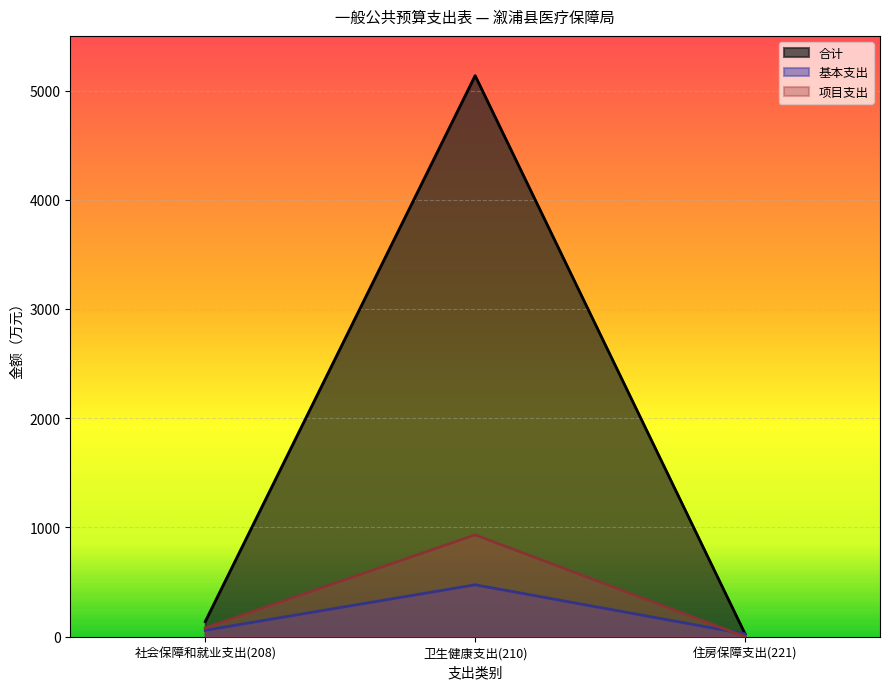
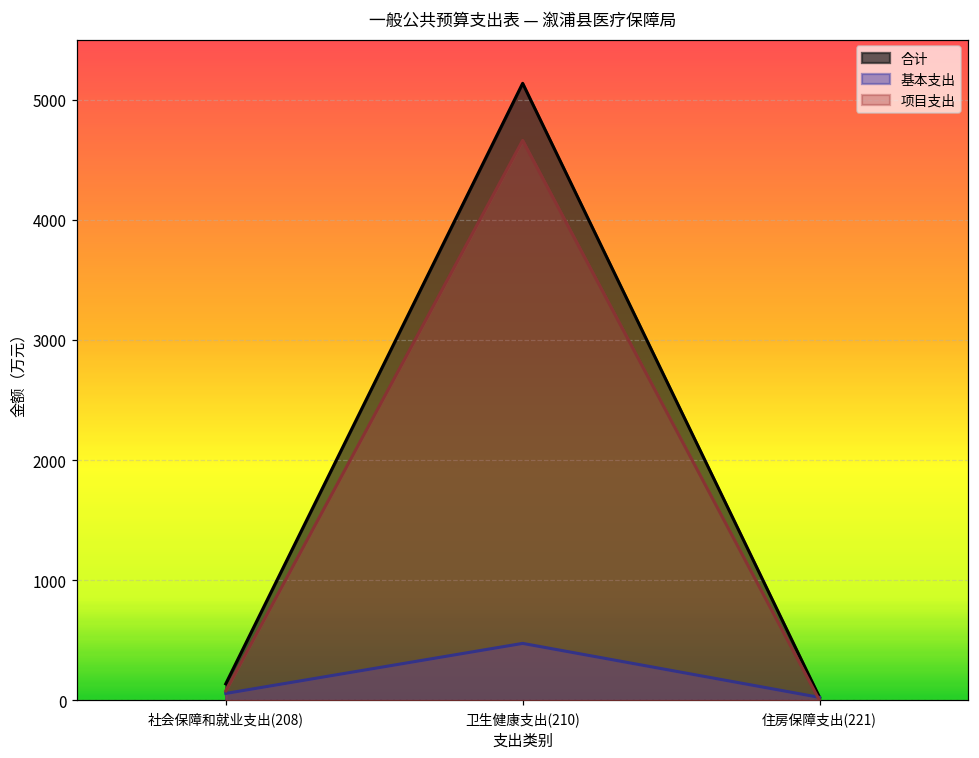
项目支出, 卫生健康支出(210): 930 -> 4660
